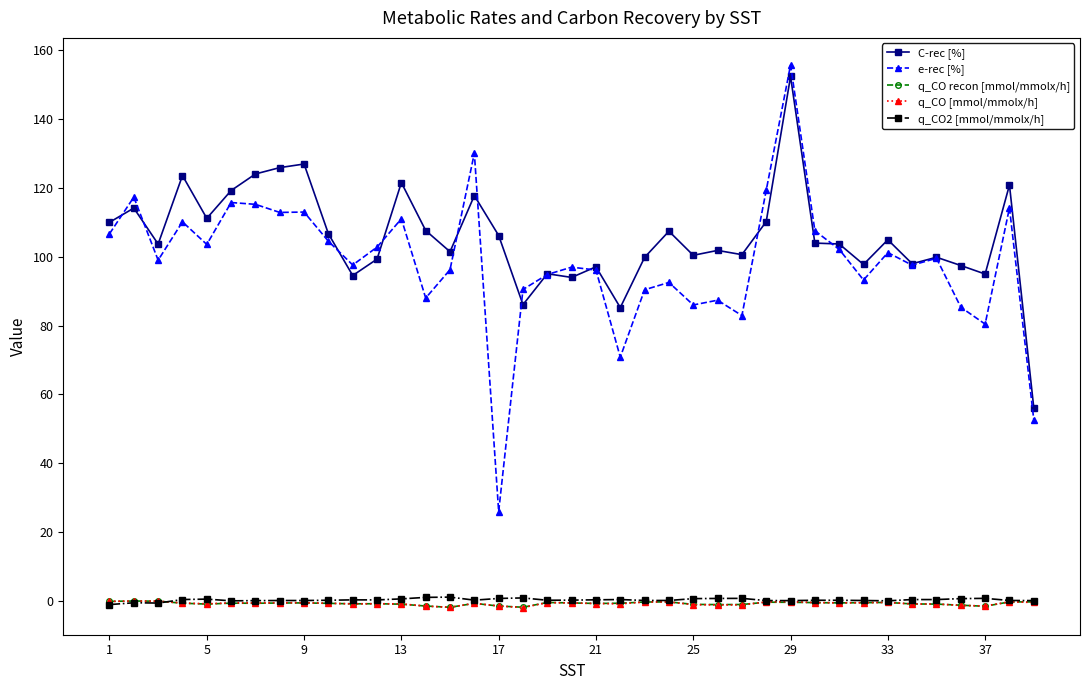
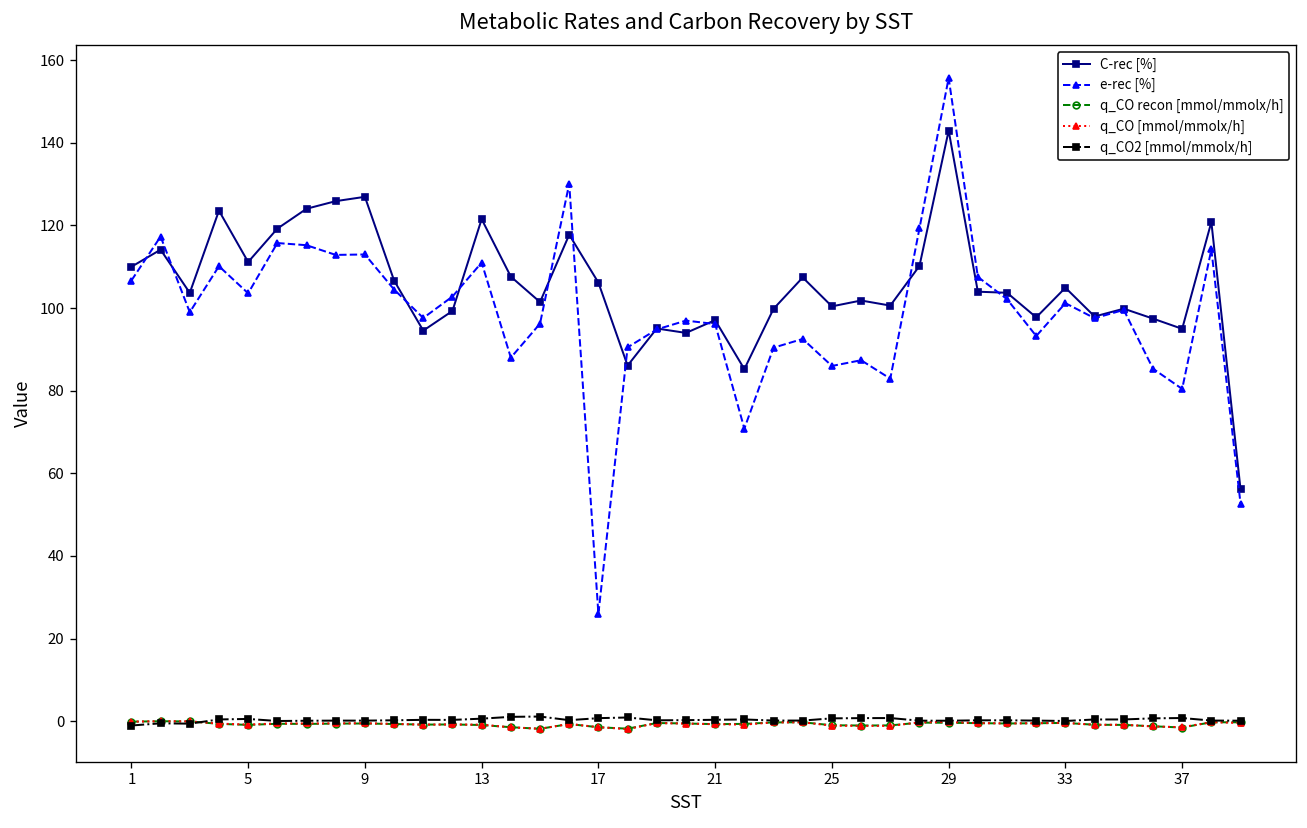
C-rec [%], 29: 152 -> 143
